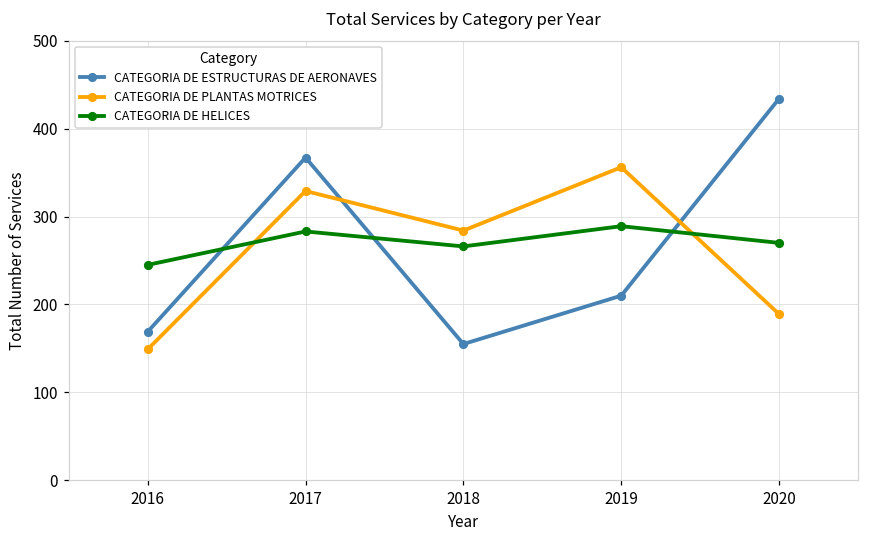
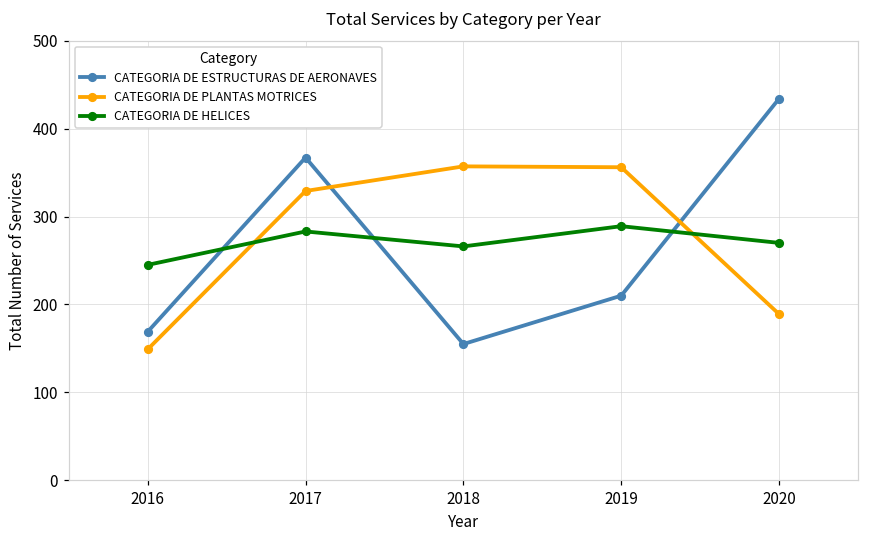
CATEGORIA DE PLANTAS MOTRICES, 2018: 280 -> 360
